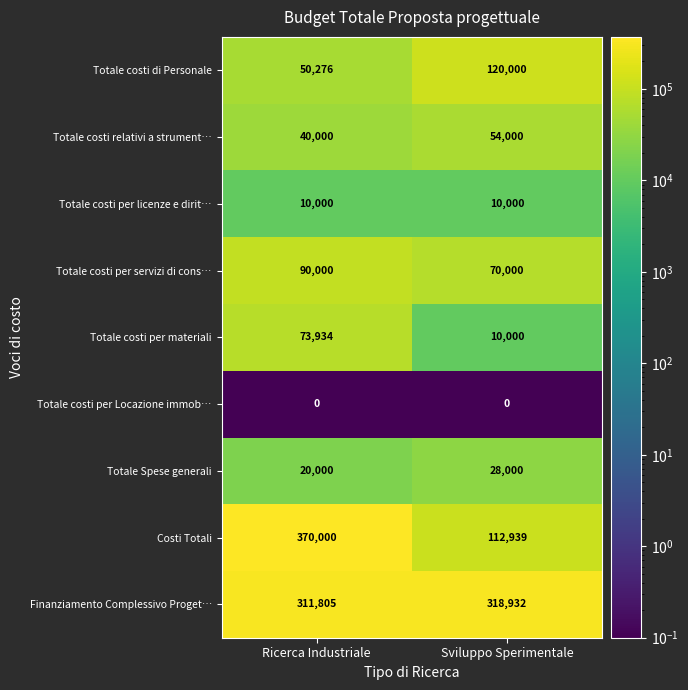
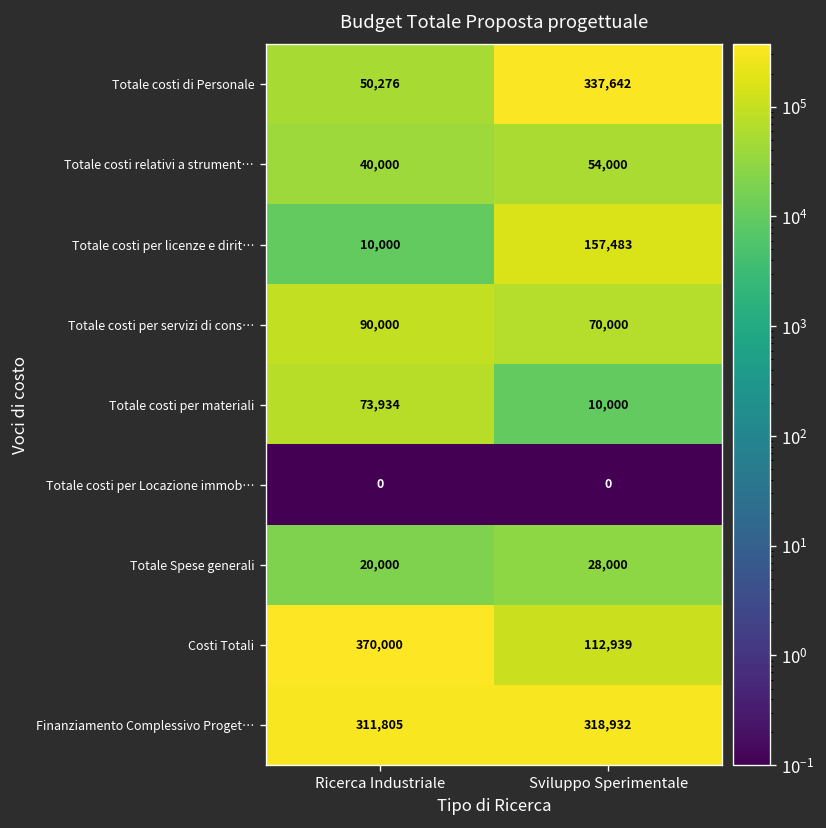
Totale costi di Personale, Sviluppo Sperimentale: 120,000 -> 337,642
Totale costi per licenze e dirit…, Sviluppo Sperimentale: 10,000 -> 157,483
